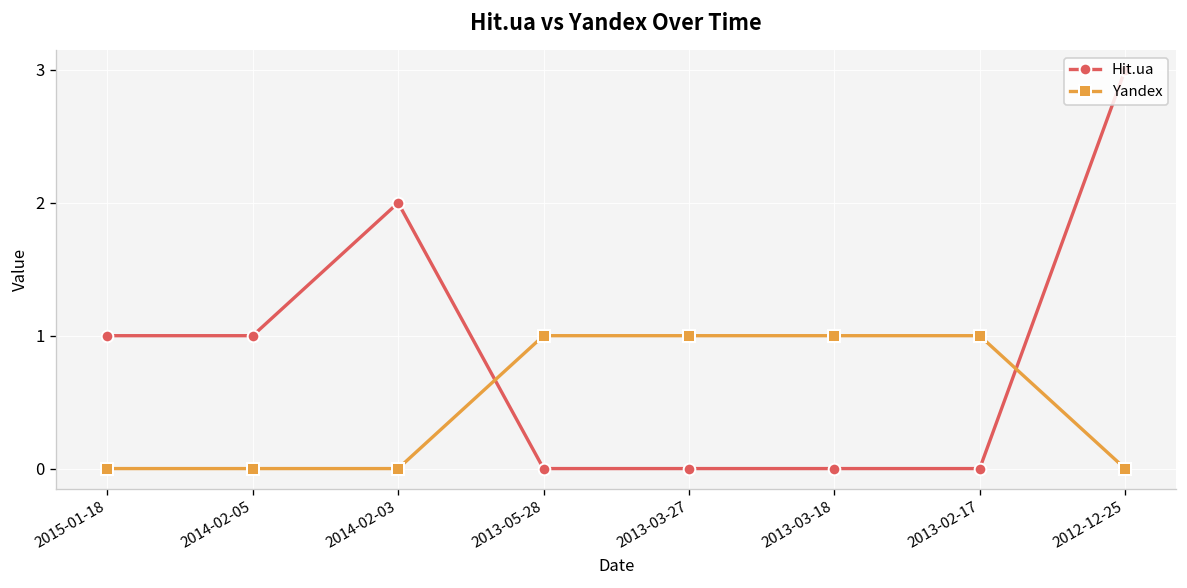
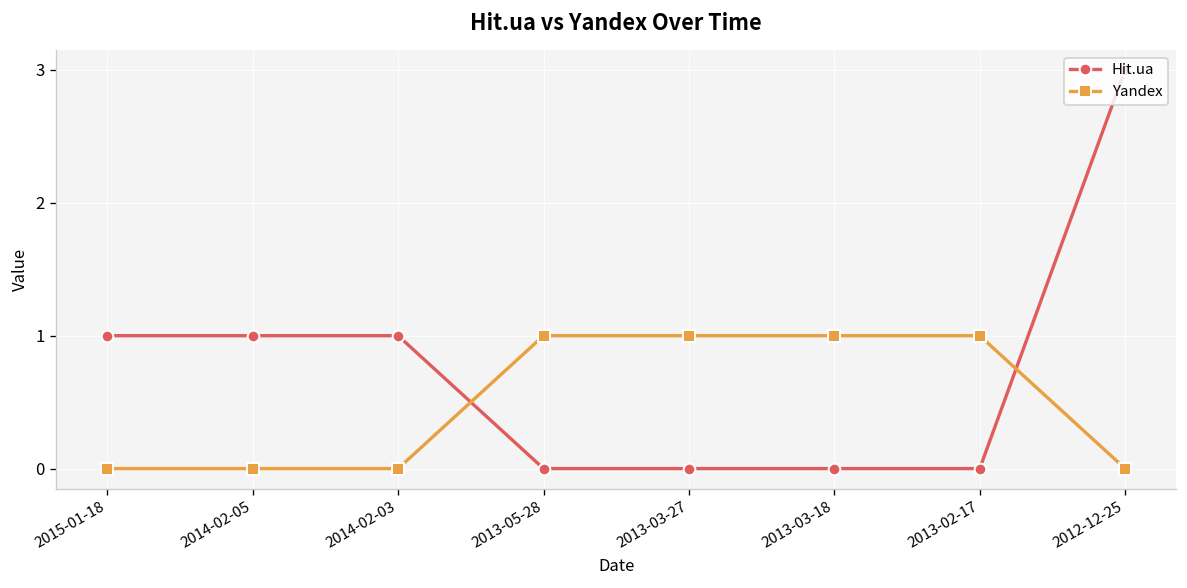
Hit.ua, 2014-02-03: 2 -> 1
